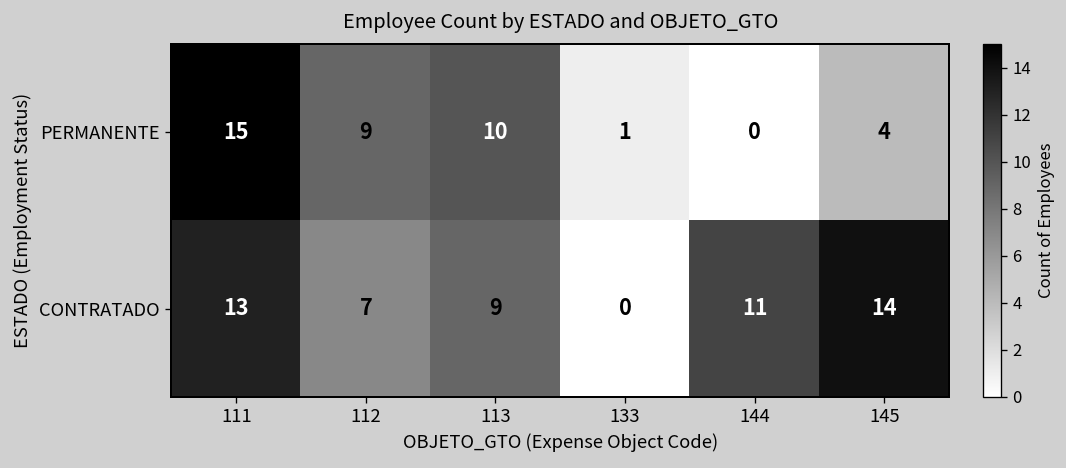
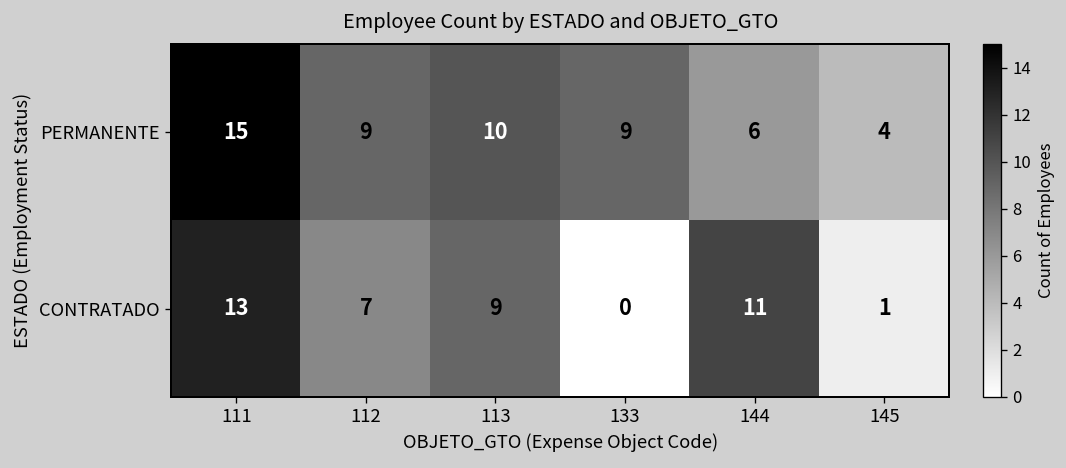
PERMANENTE, 133: 1 -> 9
PERMANENTE, 144: 0 -> 6
CONTRATADO, 145: 14 -> 1
